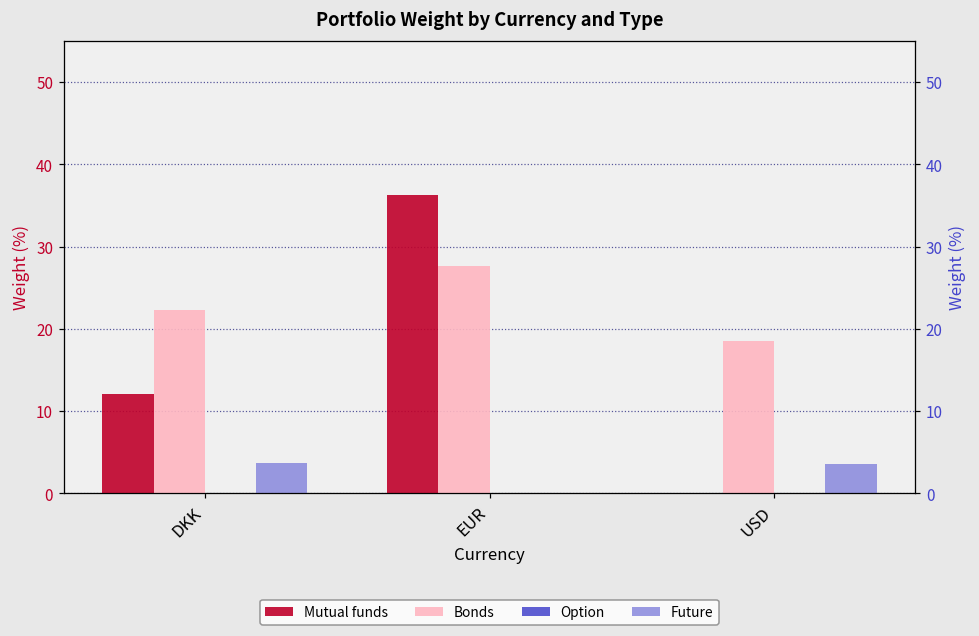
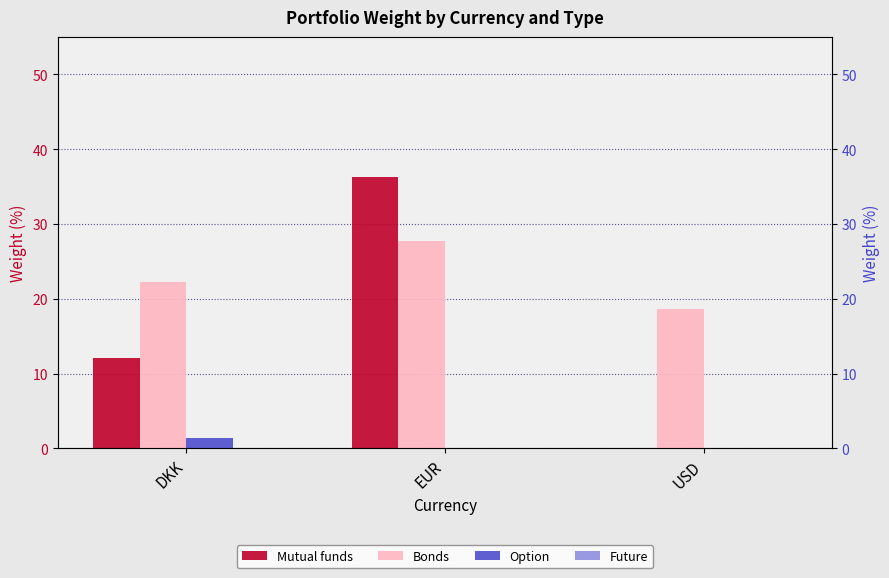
Option, DKK: 0 -> 1
Future, DKK: 4 -> 0
Future, USD: 4 -> 0
